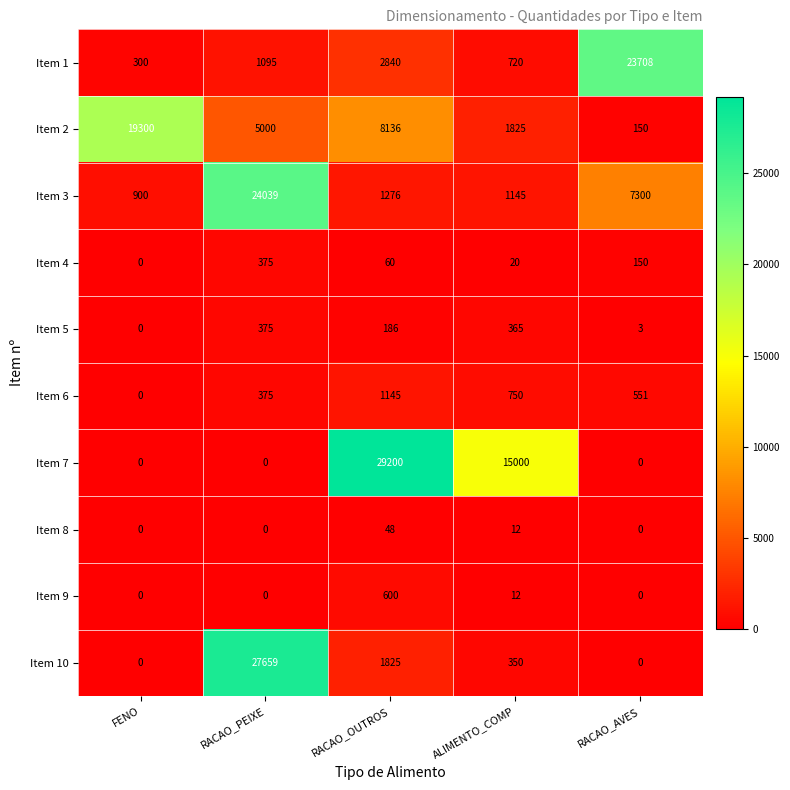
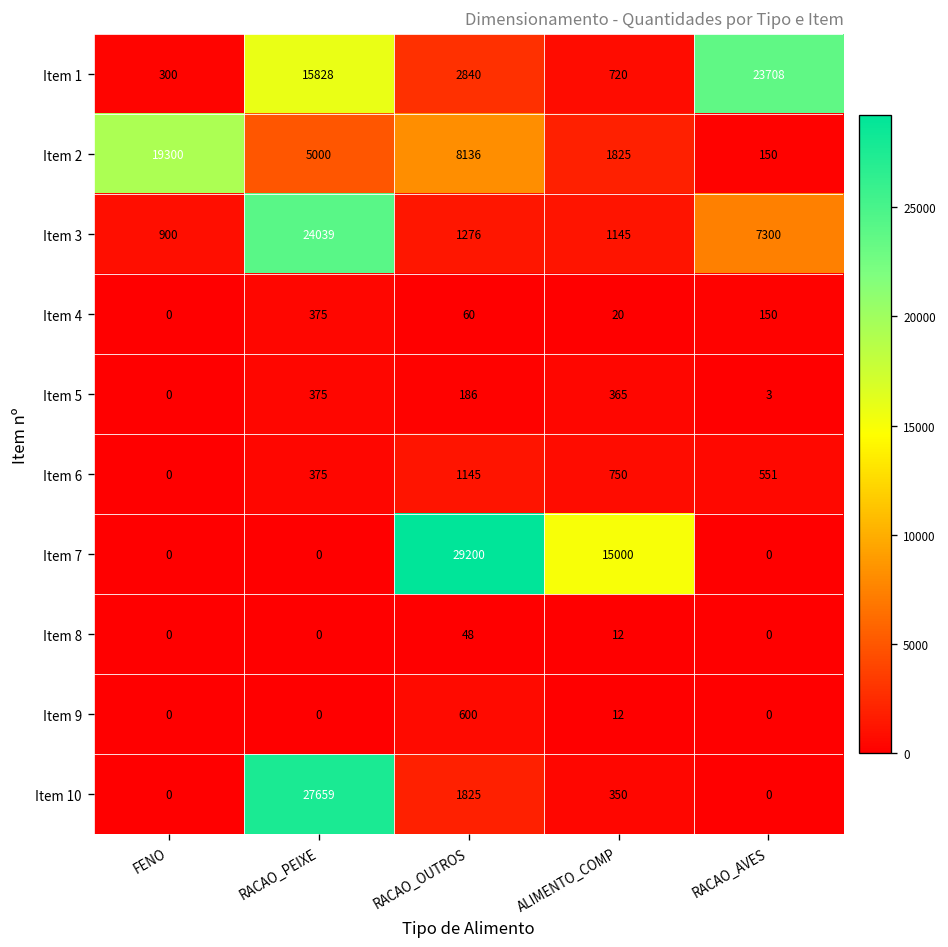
Item 1, RACAO_PEIXE: 1095 -> 15828
